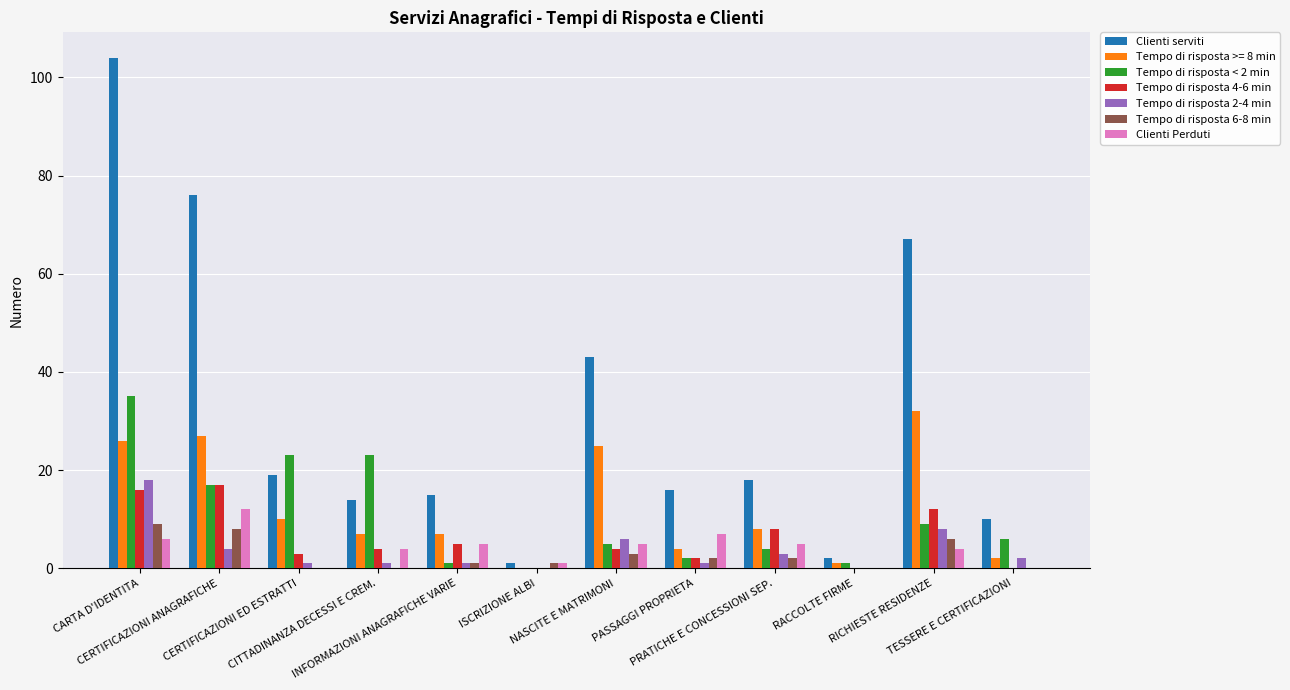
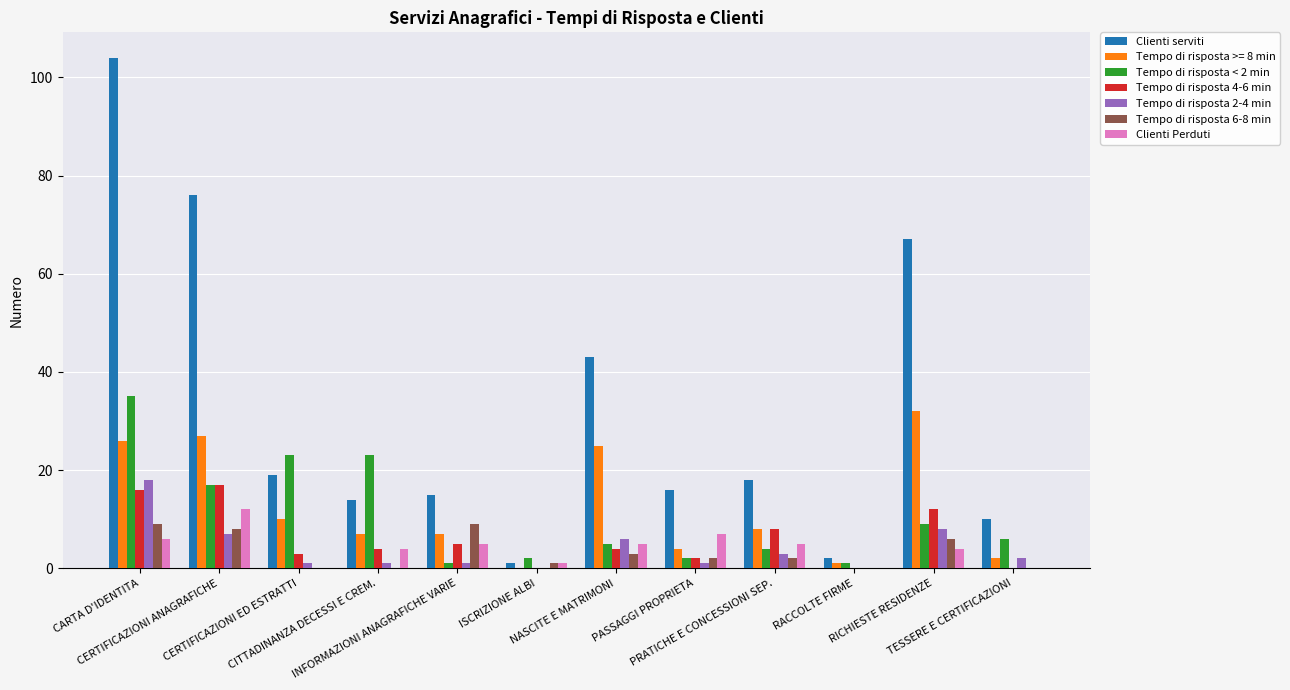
Tempo di risposta 2-4 min, CERTIFICAZIONI ANAGRAFICHE: 4 -> 7
Tempo di risposta 6-8 min, INFORMAZIONI ANAGRAFICHE VARIE: 1 -> 9
Tempo di risposta < 2 min, ISCRIZIONE ALBI: 0 -> 2
